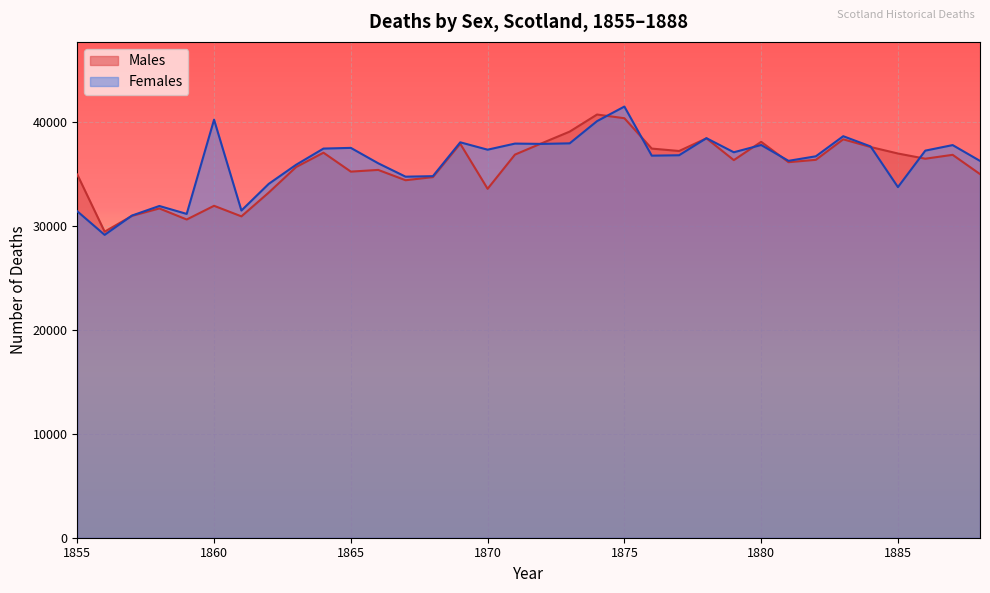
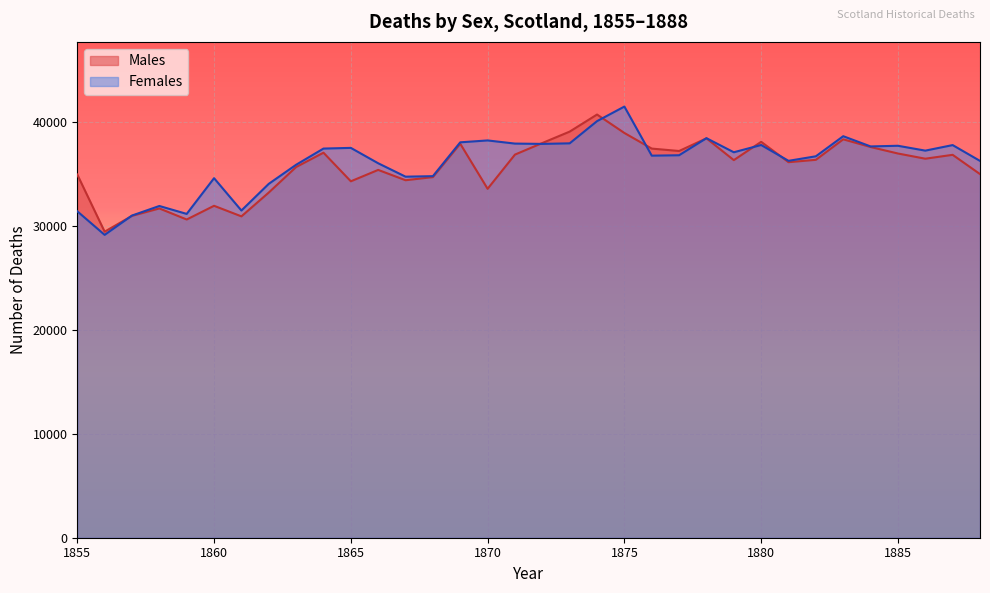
Females, 1860: 40200 -> 34600
Males, 1865: 35200 -> 34300
Females, 1870: 37300 -> 38200
Males, 1875: 40300 -> 38900
Females, 1885: 33700 -> 37700
